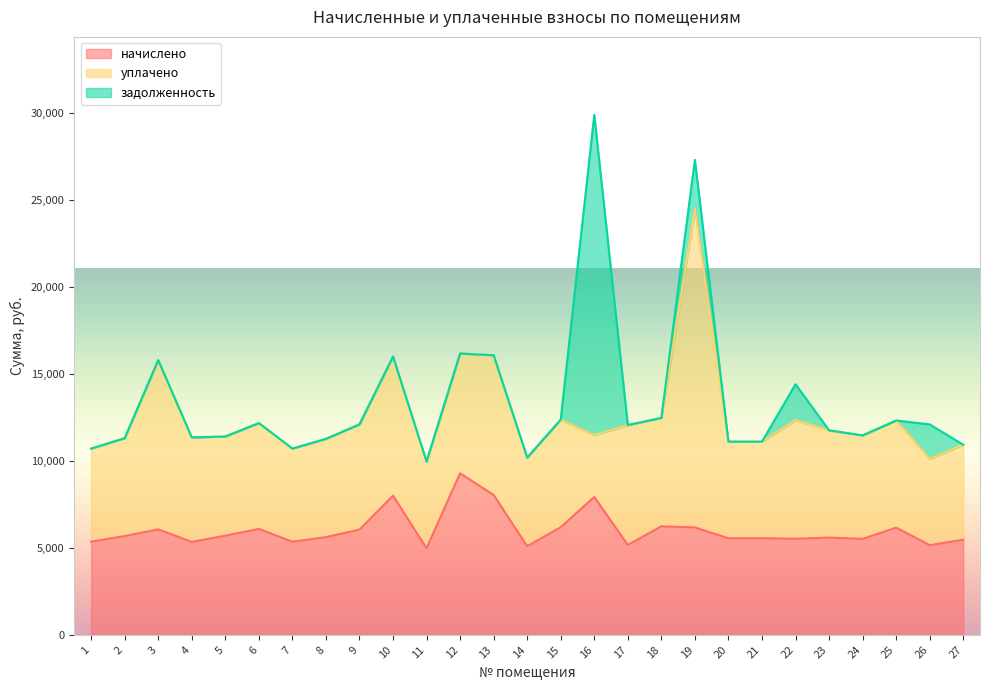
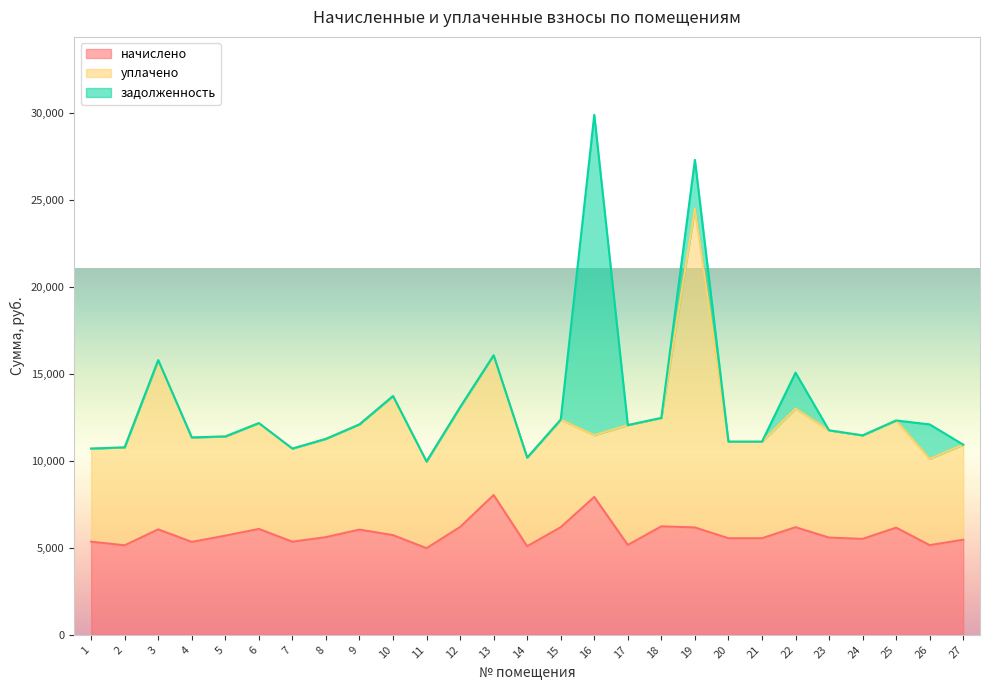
начислено, 2: 5,700 -> 5,100
начислено, 10: 8,000 -> 5,700
начислено, 12: 9,300 -> 6,200
начислено, 22: 5,500 -> 6,200
